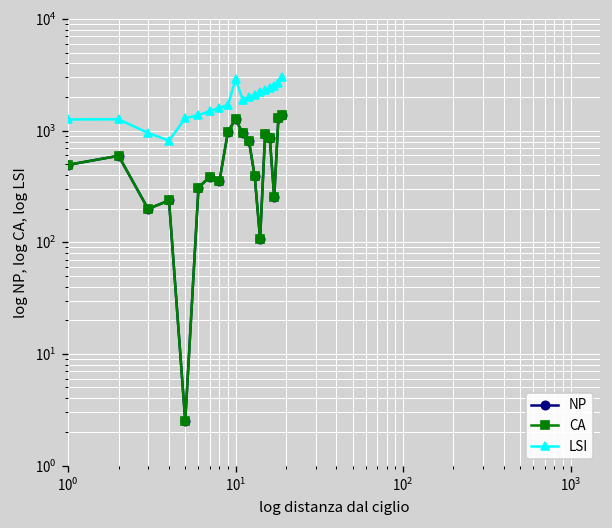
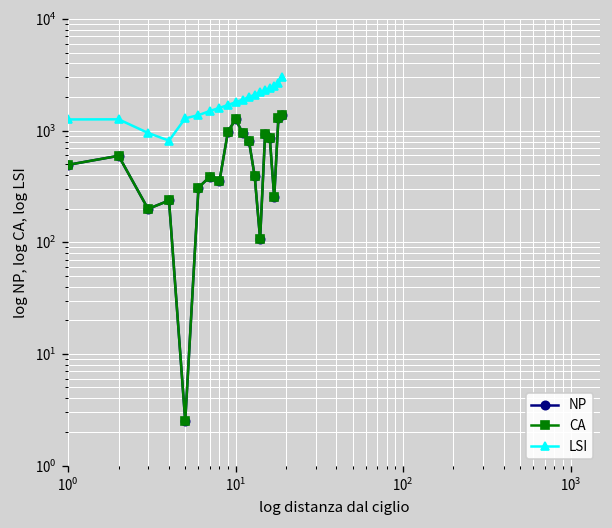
LSI, 10^1: 2900 -> 1800
